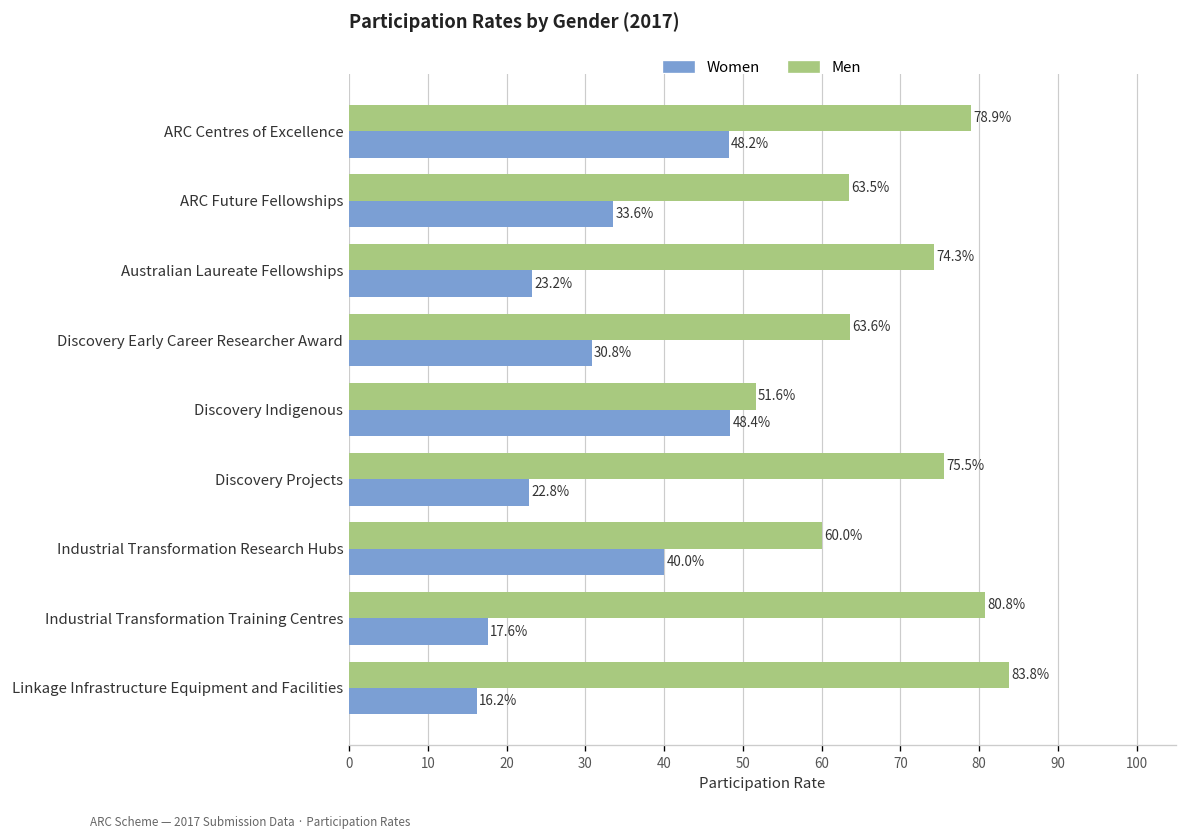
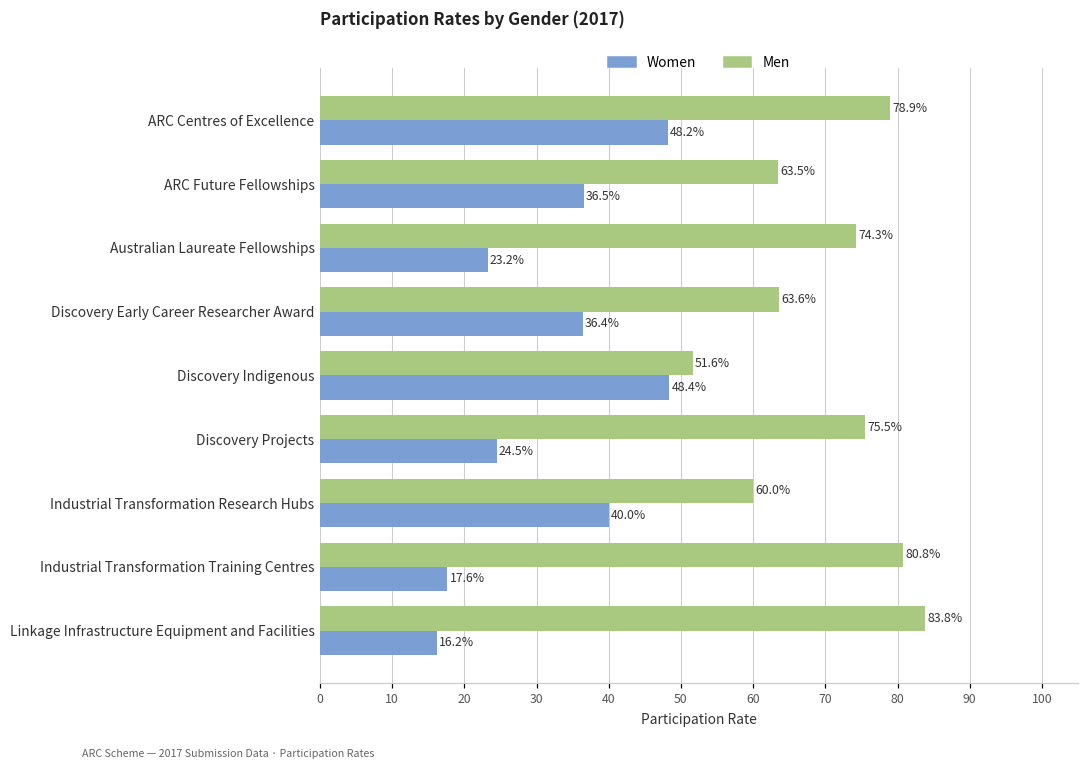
Women, ARC Future Fellowships: 33.6% -> 36.5%
Women, Discovery Early Career Researcher Award: 30.8% -> 36.4%
Women, Discovery Projects: 22.8% -> 24.5%
